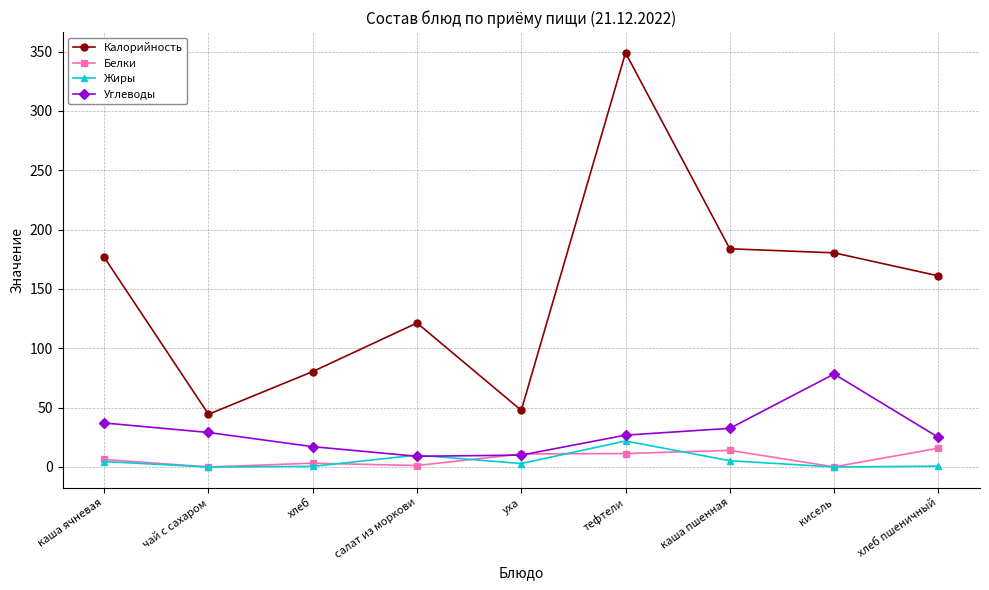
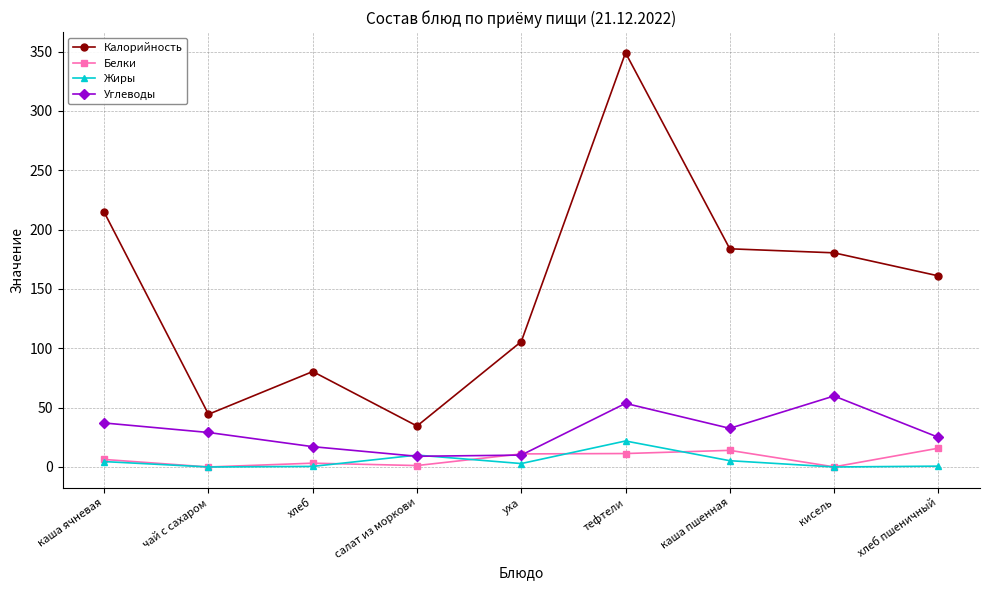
Калорийность, каша ячневая: 177 -> 215
Калорийность, салат из моркови: 121 -> 35
Калорийность, уха: 48 -> 106
Углеводы, тефтели: 27 -> 54
Углеводы, кисель: 78 -> 60
